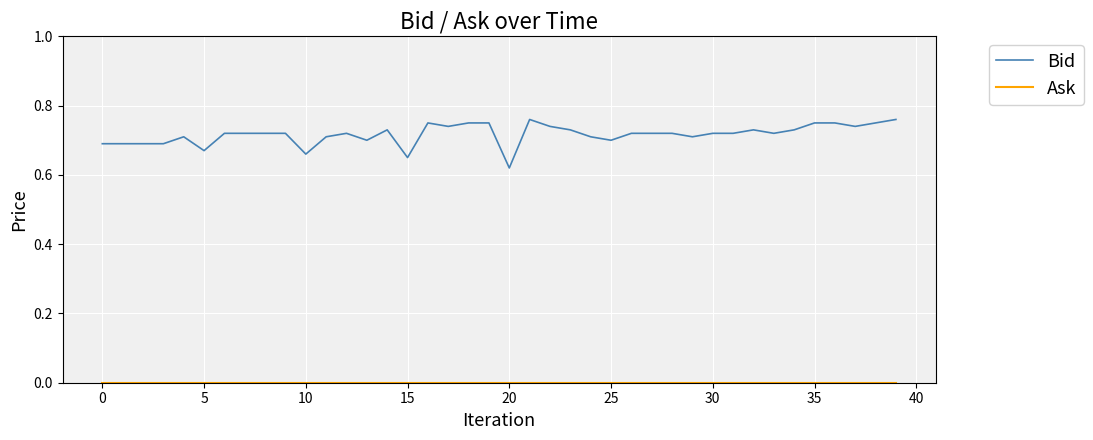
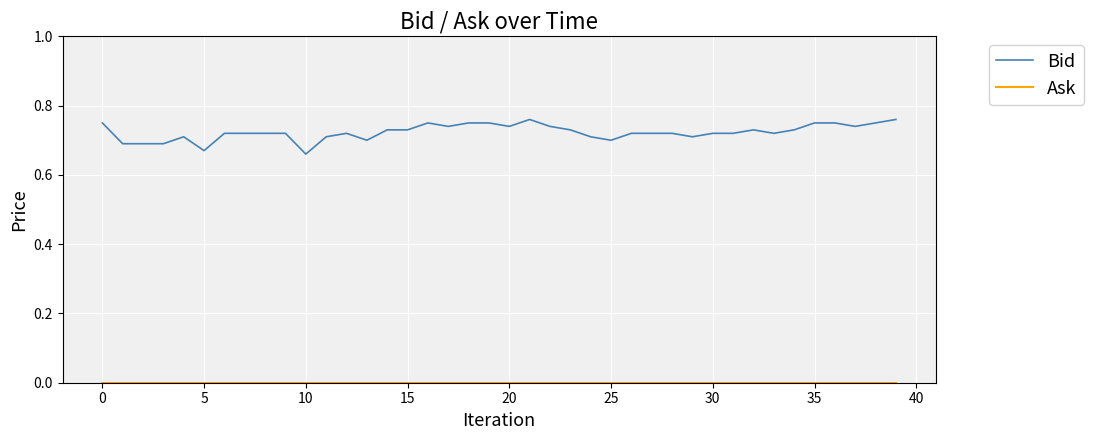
Bid, 0: 0.69 -> 0.75
Bid, 15: 0.65 -> 0.73
Bid, 20: 0.62 -> 0.74
